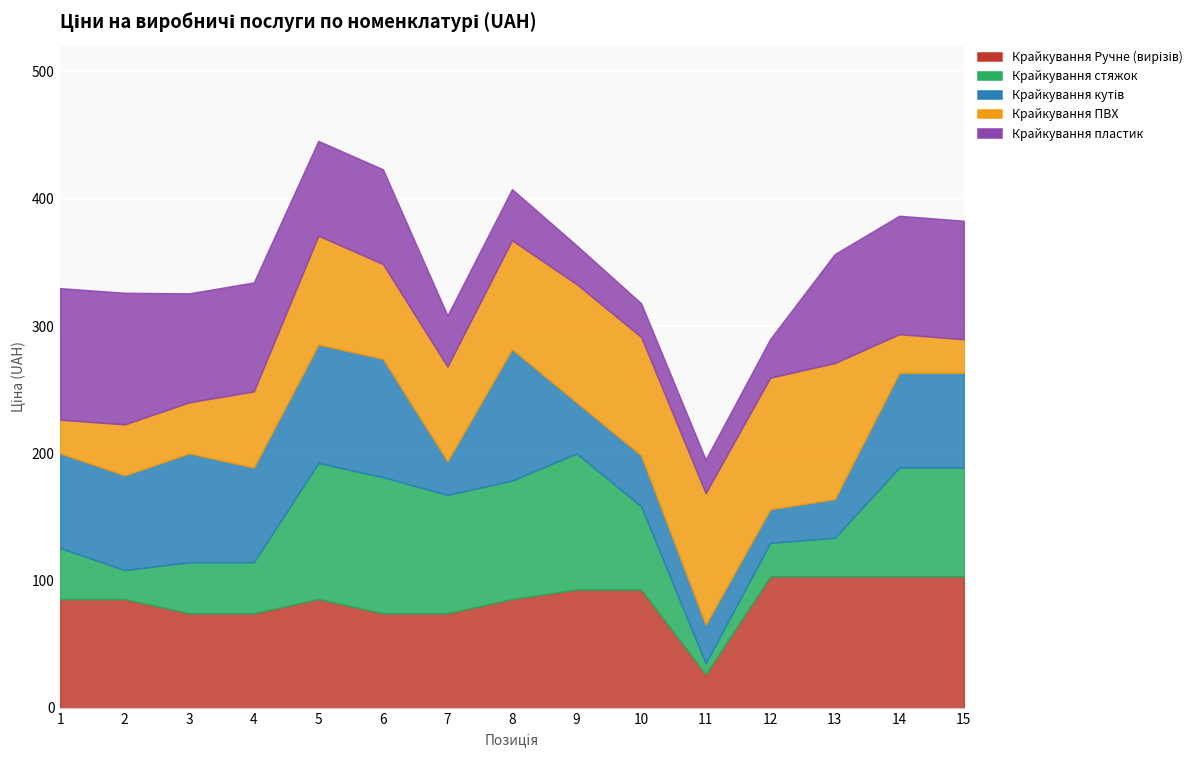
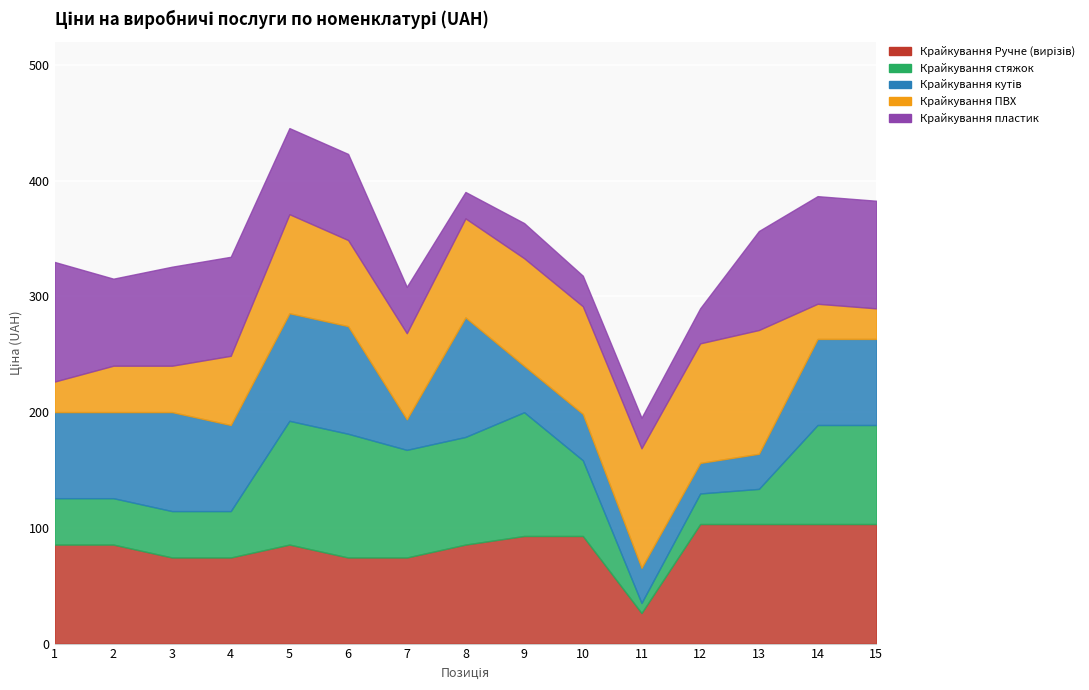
Крайкування стяжок, 2: 23 -> 40
Крайкування пластик, 2: 103 -> 75
Крайкування пластик, 8: 40 -> 23
